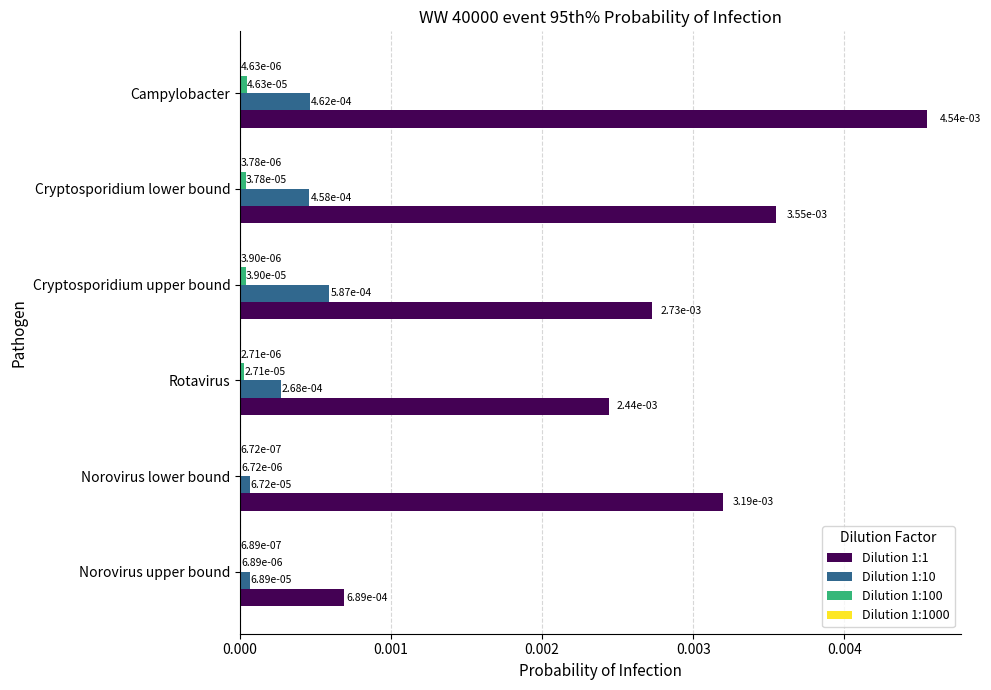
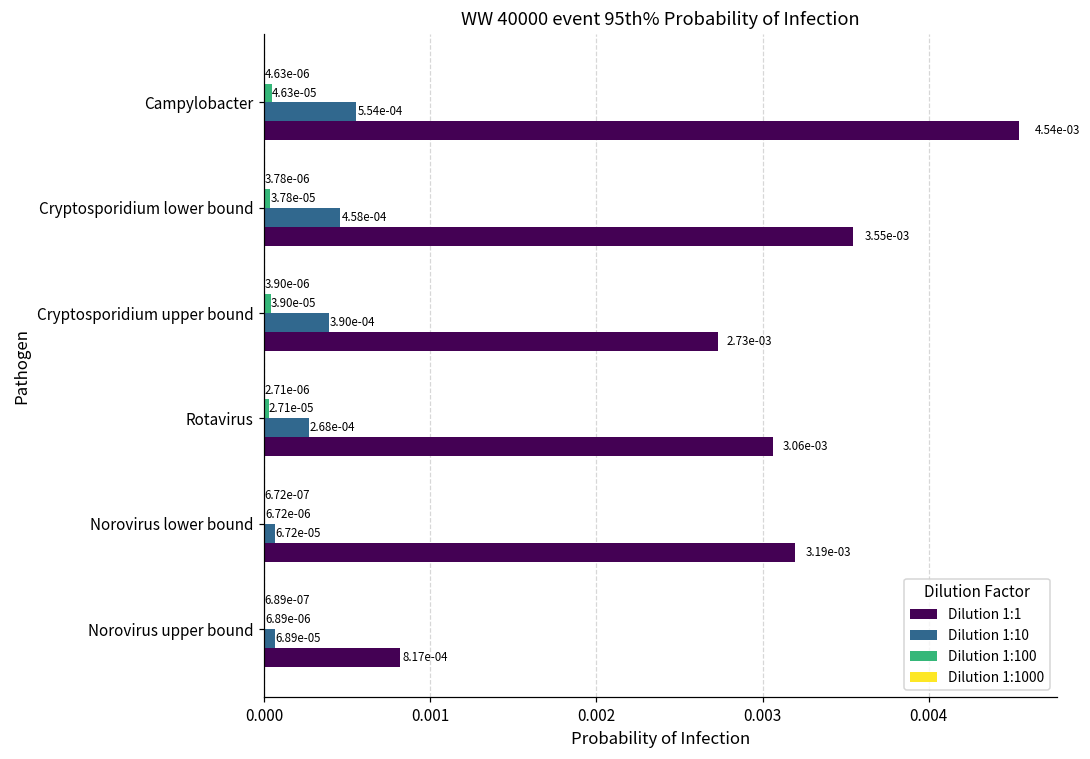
Dilution 1:10, Campylobacter: 4.62e-04 -> 5.54e-04
Dilution 1:10, Cryptosporidium upper bound: 5.87e-04 -> 3.90e-04
Dilution 1:1, Rotavirus: 2.44e-03 -> 3.06e-03
Dilution 1:1, Norovirus upper bound: 6.89e-04 -> 8.17e-04
